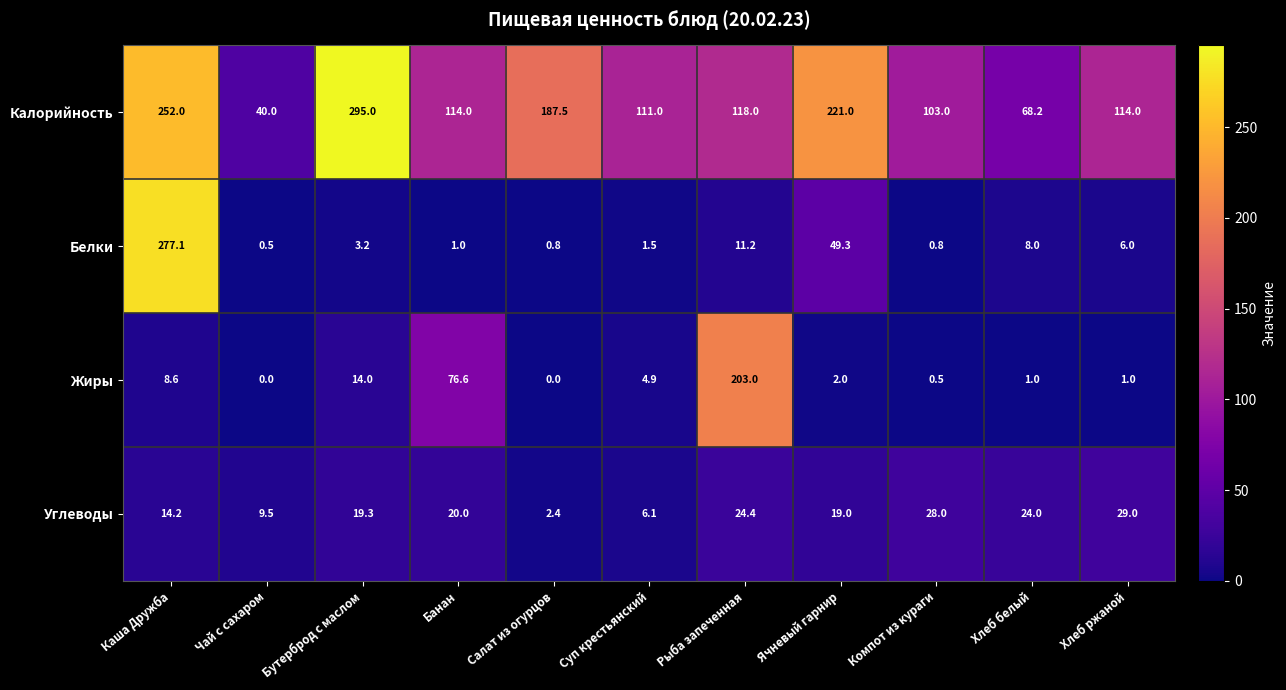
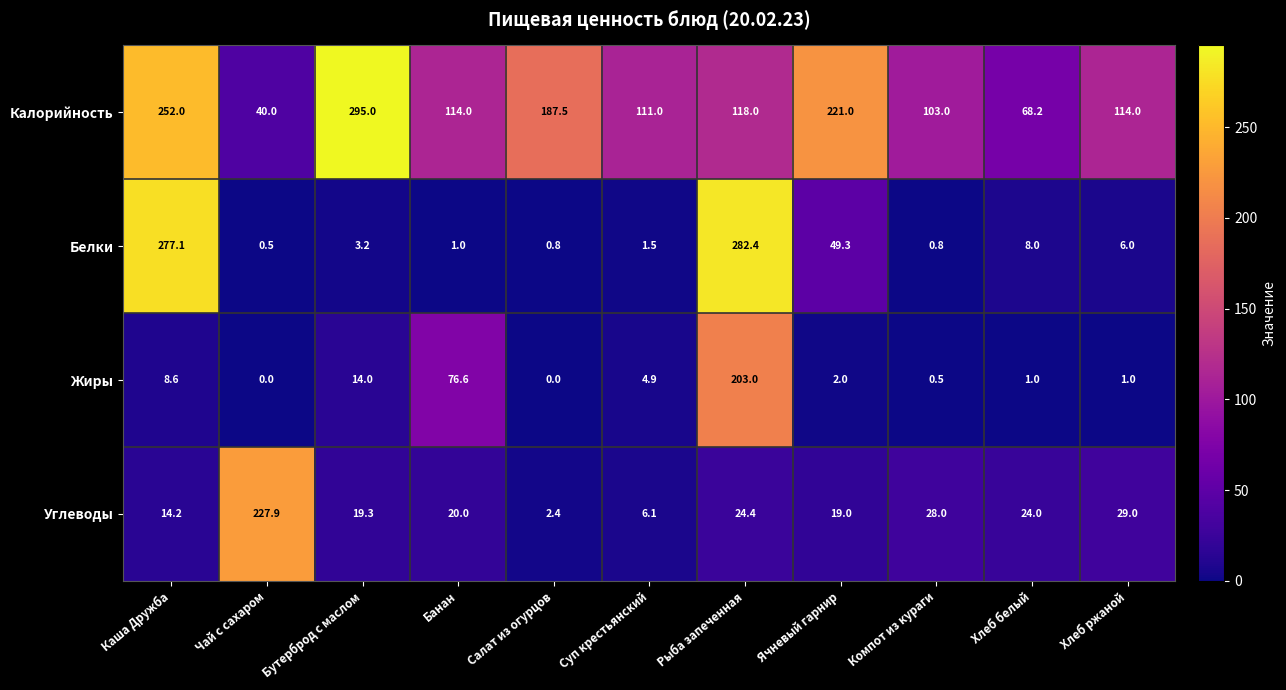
Белки, Рыба запеченная: 11.2 -> 282.4
Углеводы, Чай с сахаром: 9.5 -> 227.9
